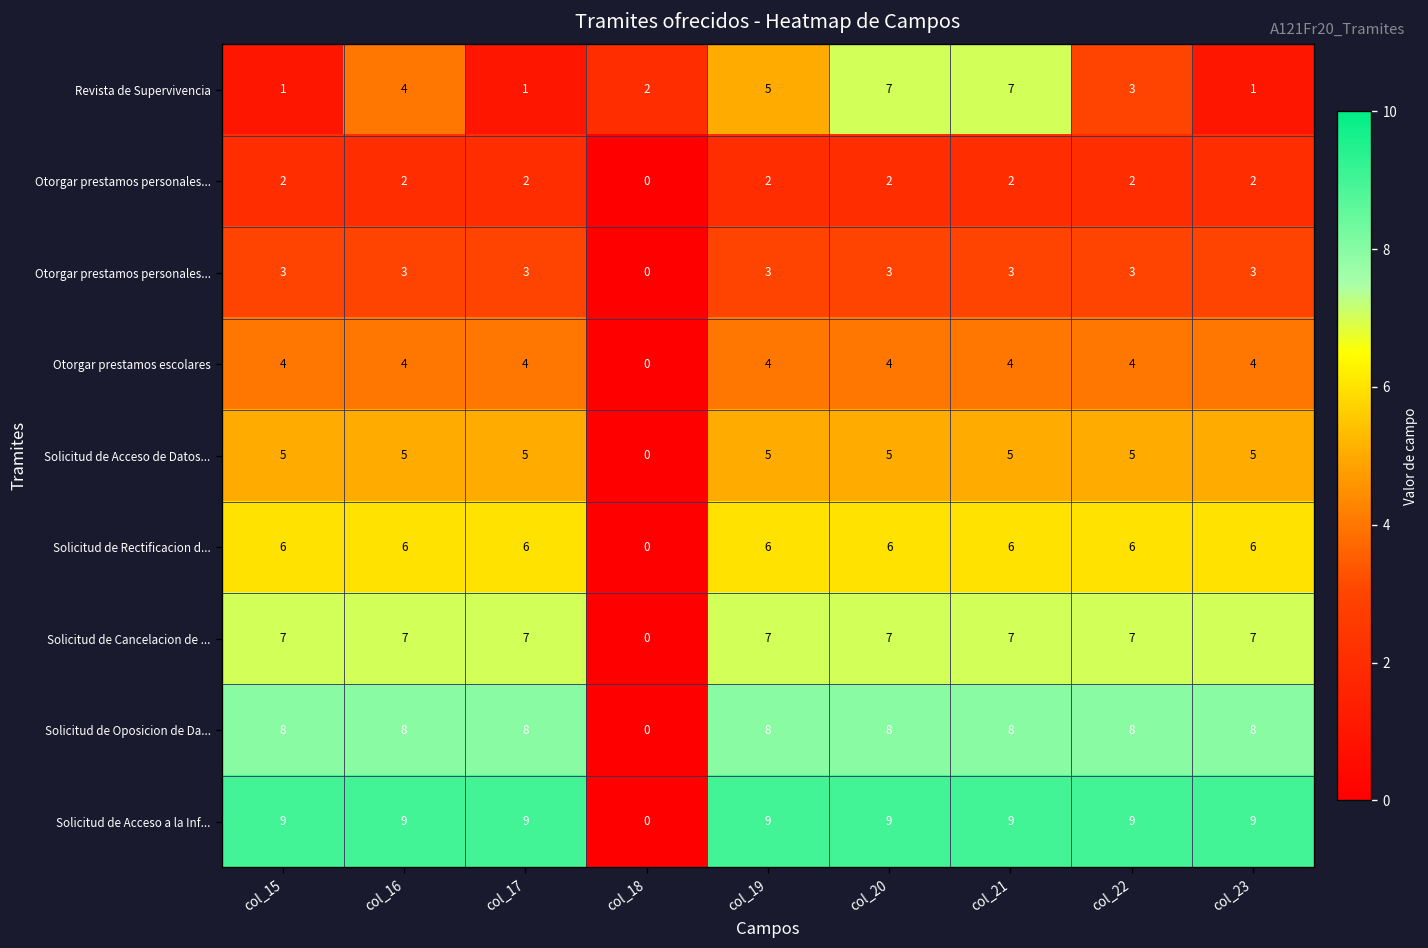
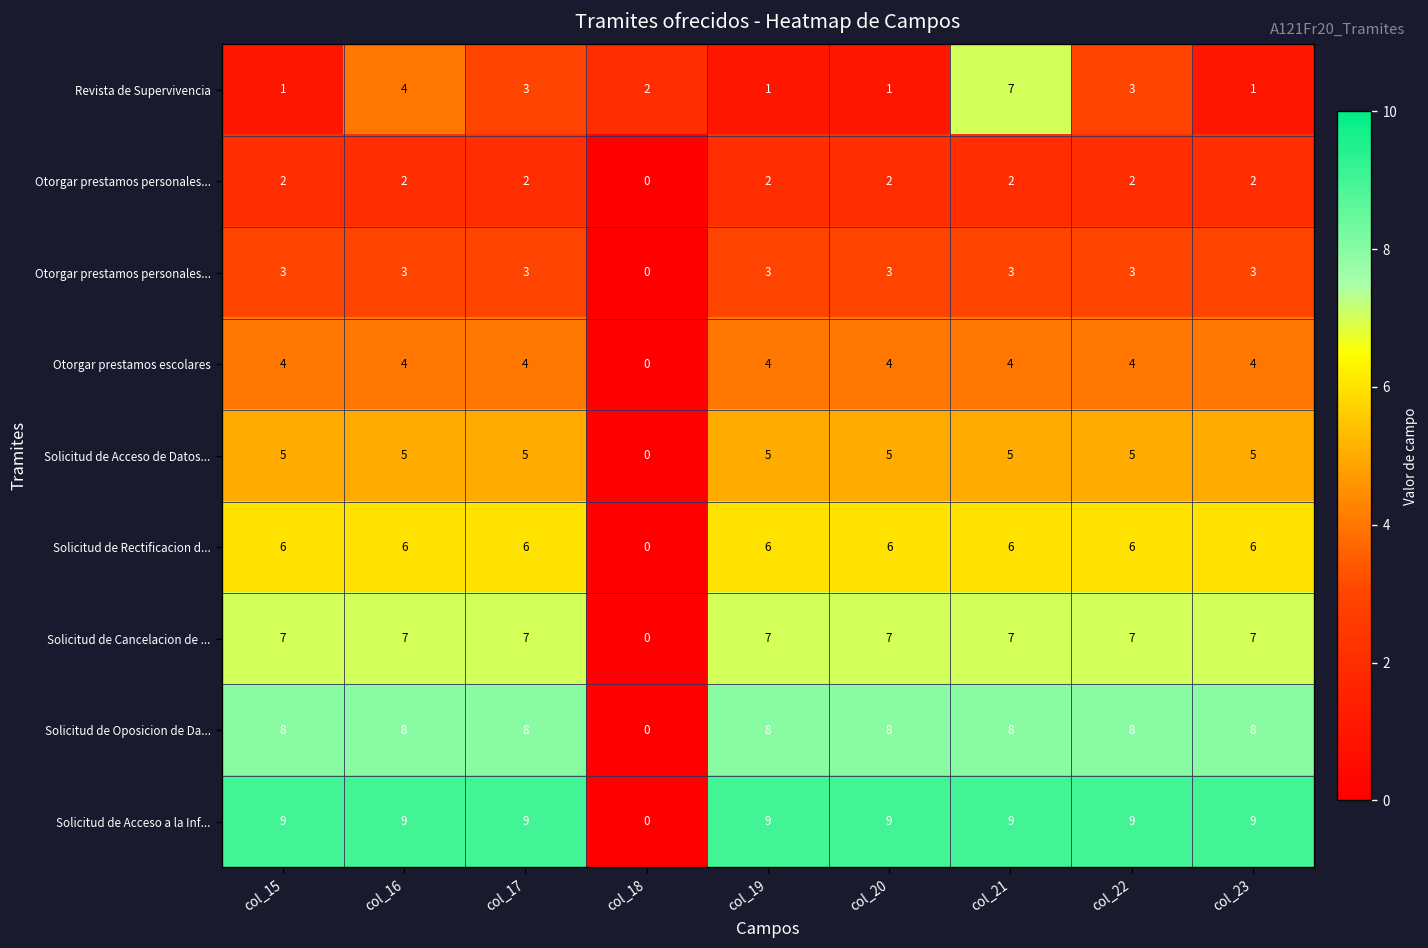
Revista de Supervivencia, col_17: 1 -> 3
Revista de Supervivencia, col_19: 5 -> 1
Revista de Supervivencia, col_20: 7 -> 1
